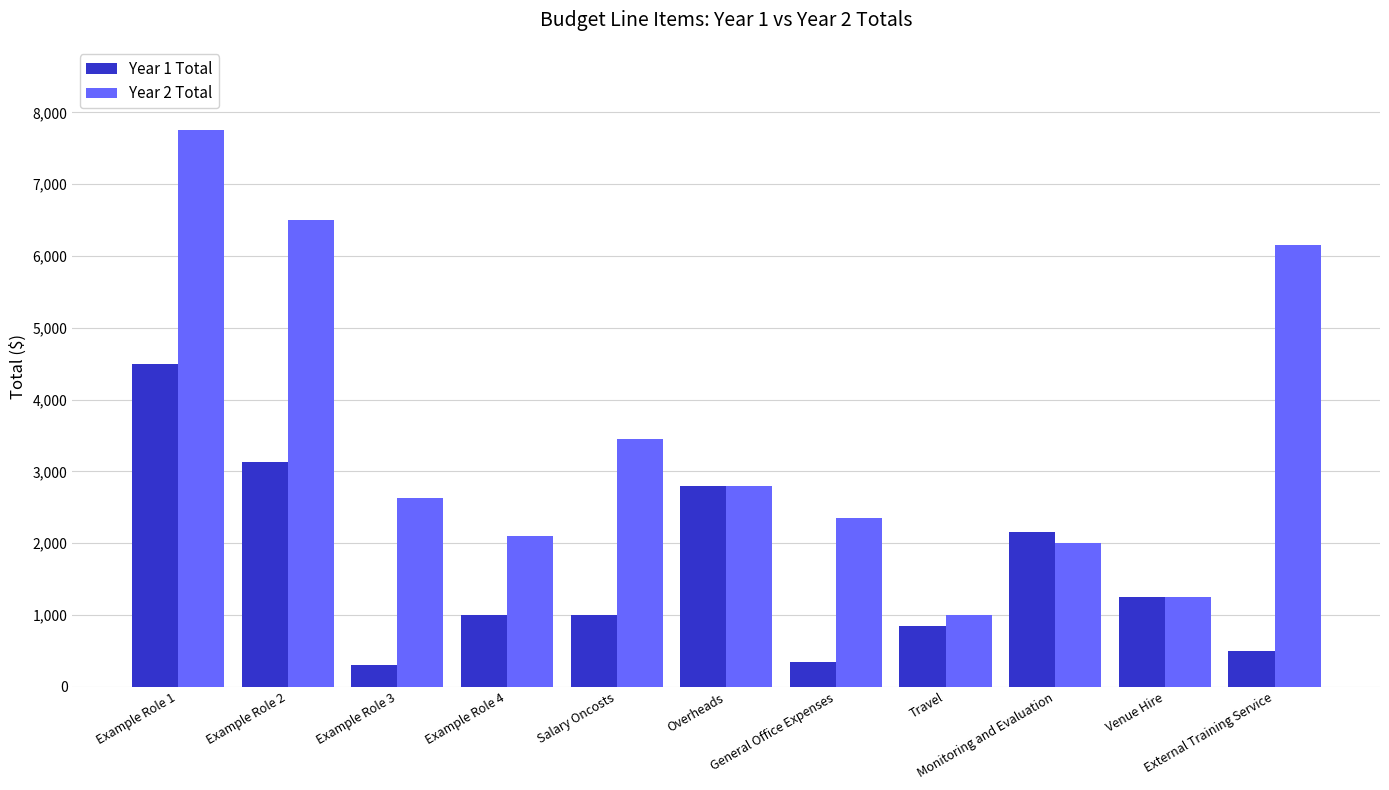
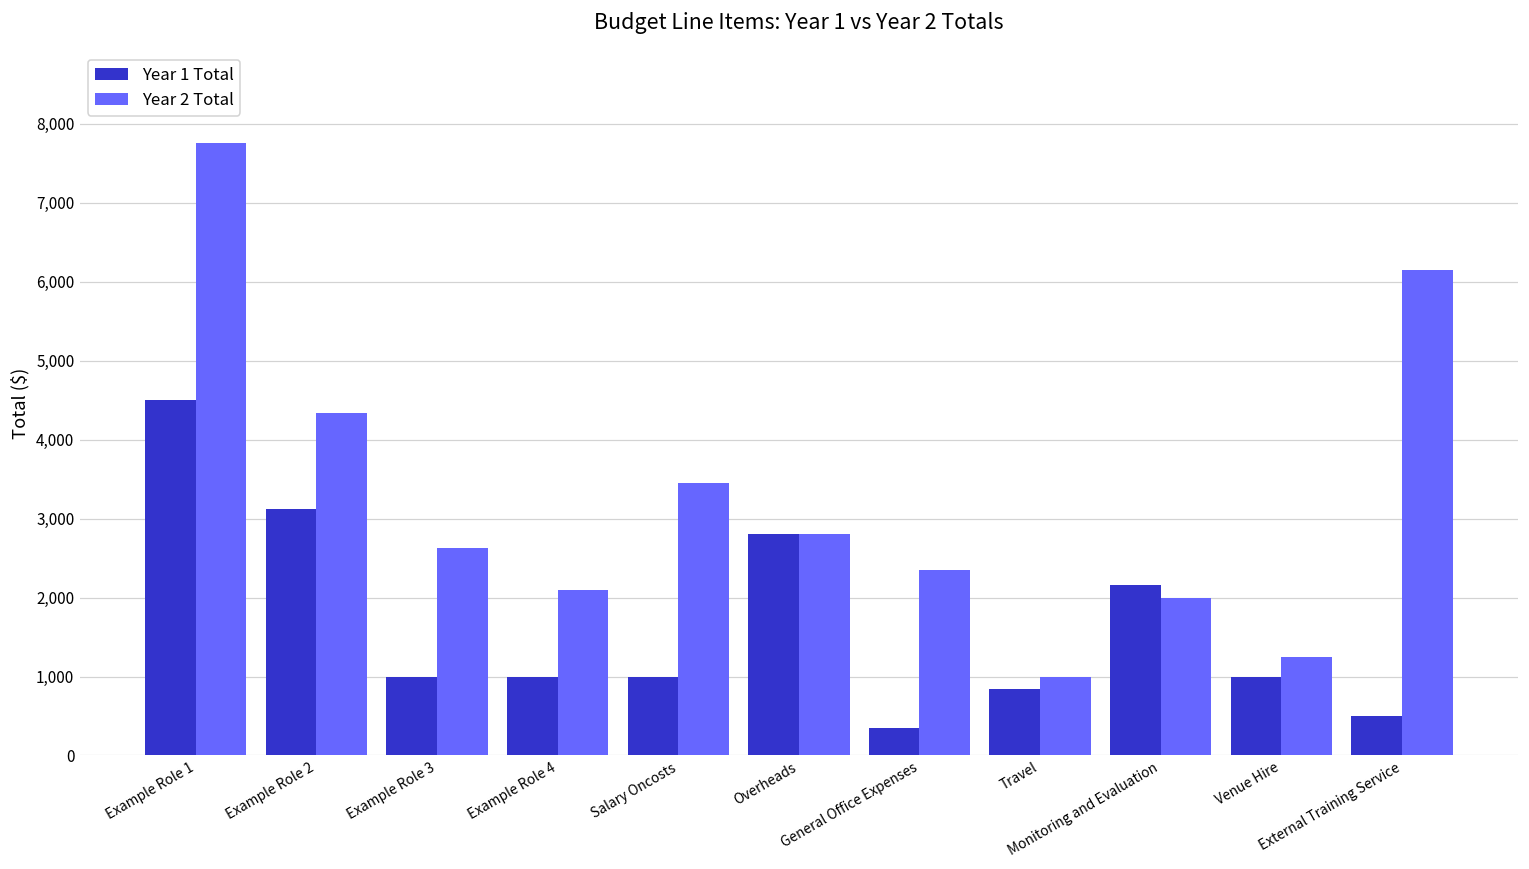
Year 2 Total, Example Role 2: 6,500 -> 4,300
Year 1 Total, Example Role 3: 300 -> 1,000
Year 1 Total, Venue Hire: 1,300 -> 1,000
